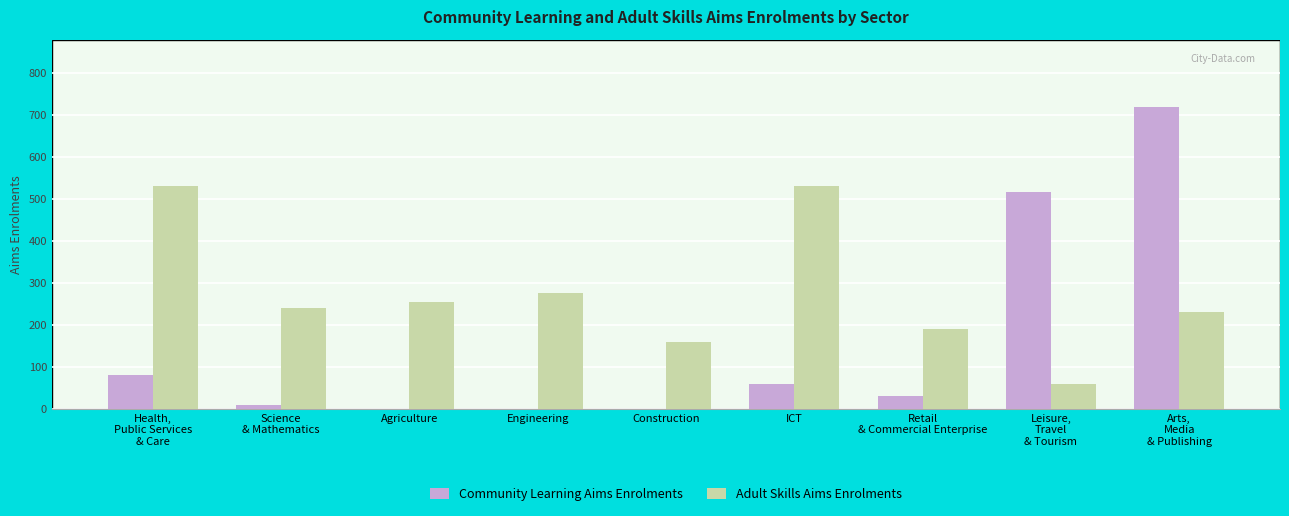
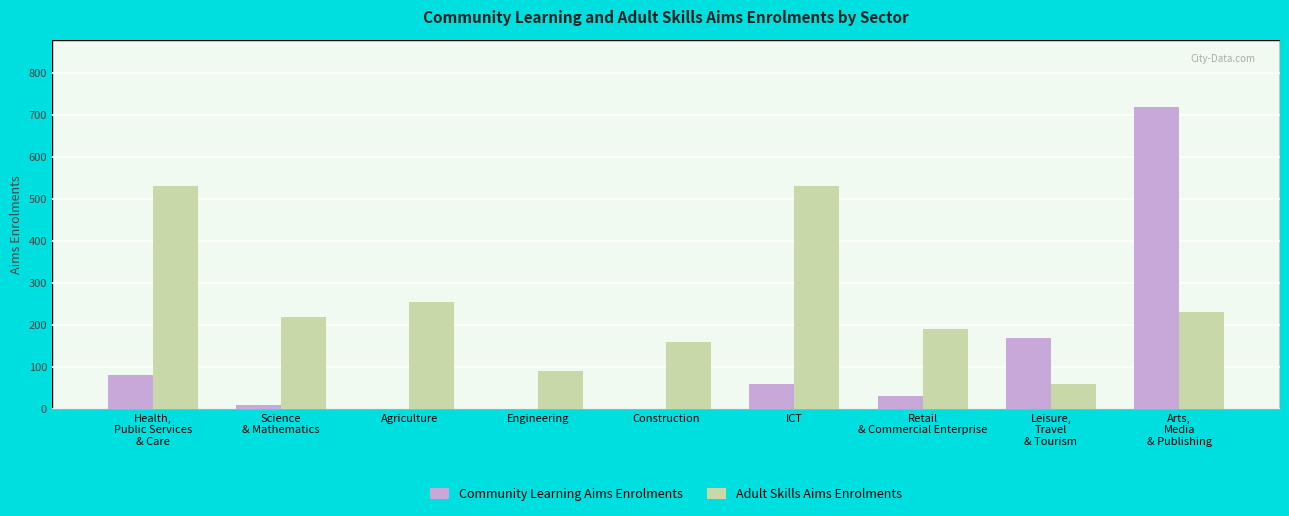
Adult Skills Aims Enrolments, Science & Mathematics: 240 -> 220
Adult Skills Aims Enrolments, Engineering: 280 -> 90
Community Learning Aims Enrolments, Leisure, Travel & Tourism: 520 -> 170
